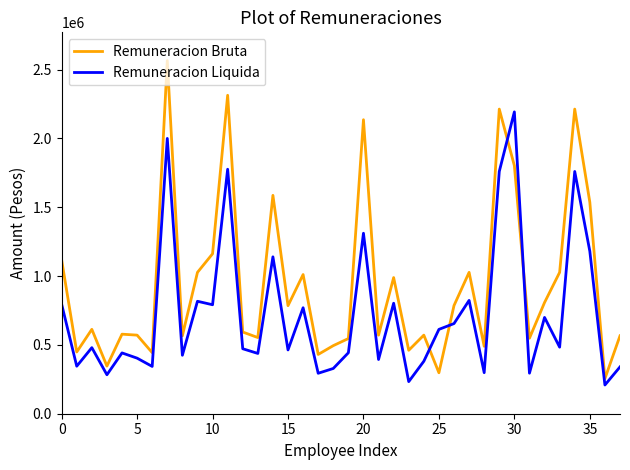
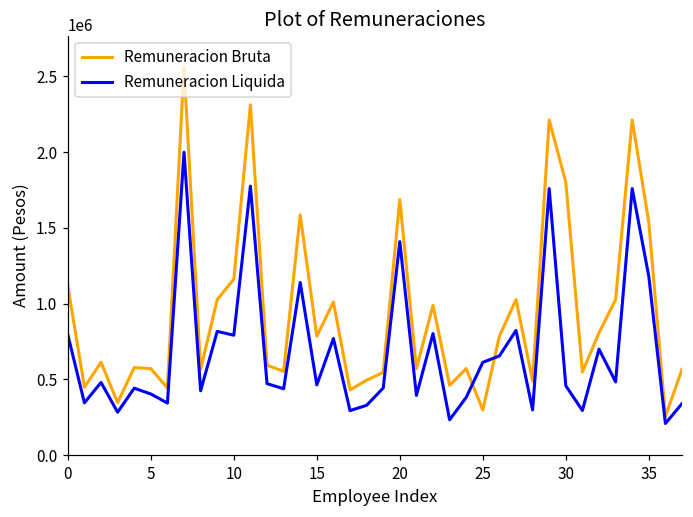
Remuneracion Bruta, 20: 2140000 -> 1690000
Remuneracion Liquida, 20: 1310000 -> 1410000
Remuneracion Liquida, 30: 2190000 -> 460000
